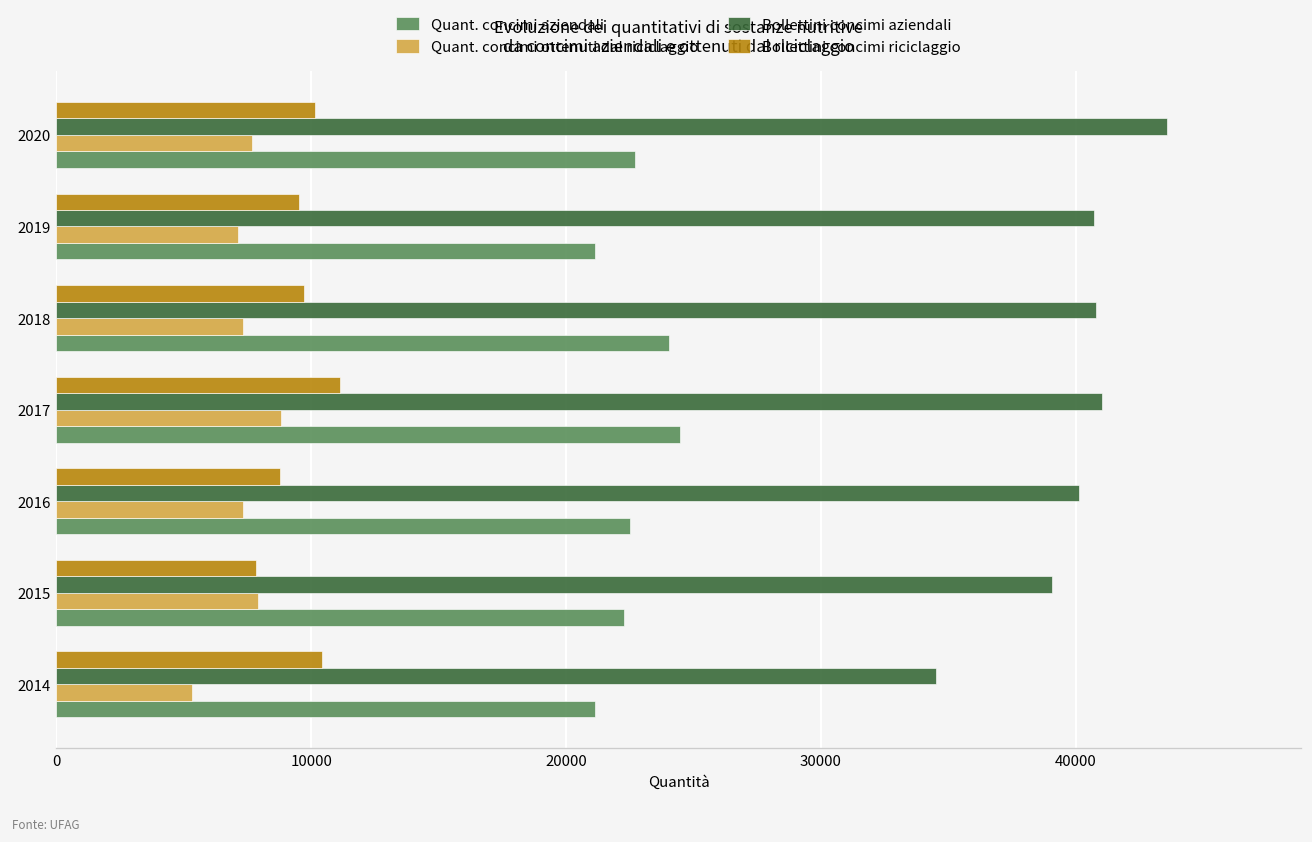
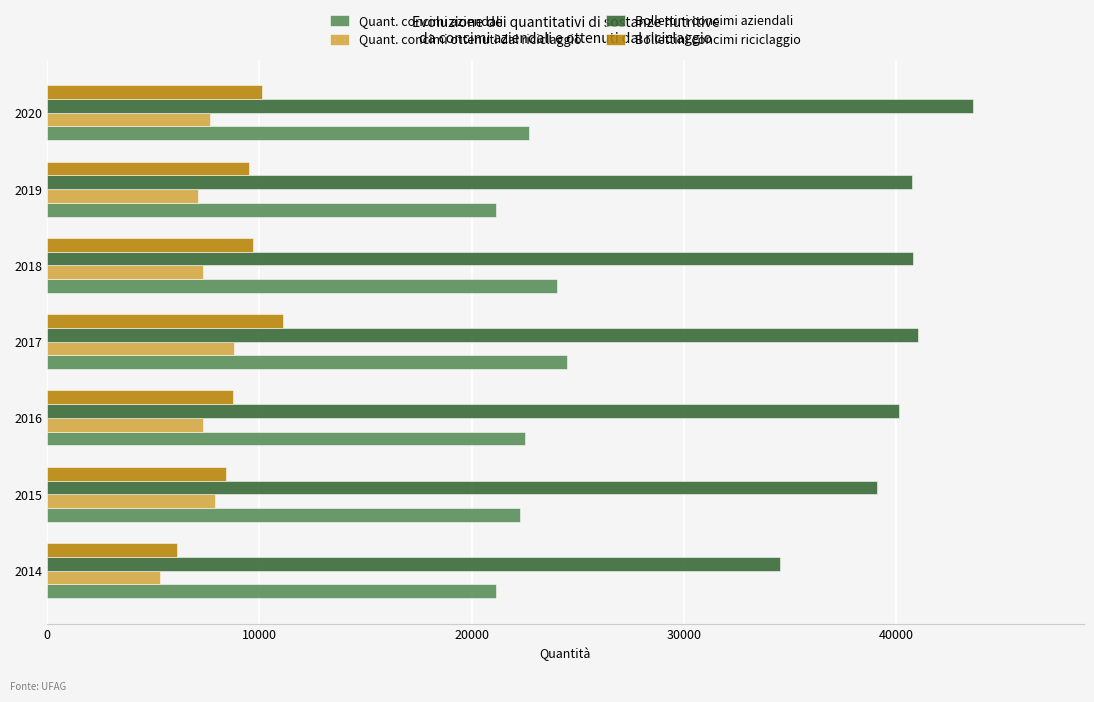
Bollettini concimi riciclaggio, 2015: 7800 -> 8500
Bollettini concimi riciclaggio, 2014: 10400 -> 6100
